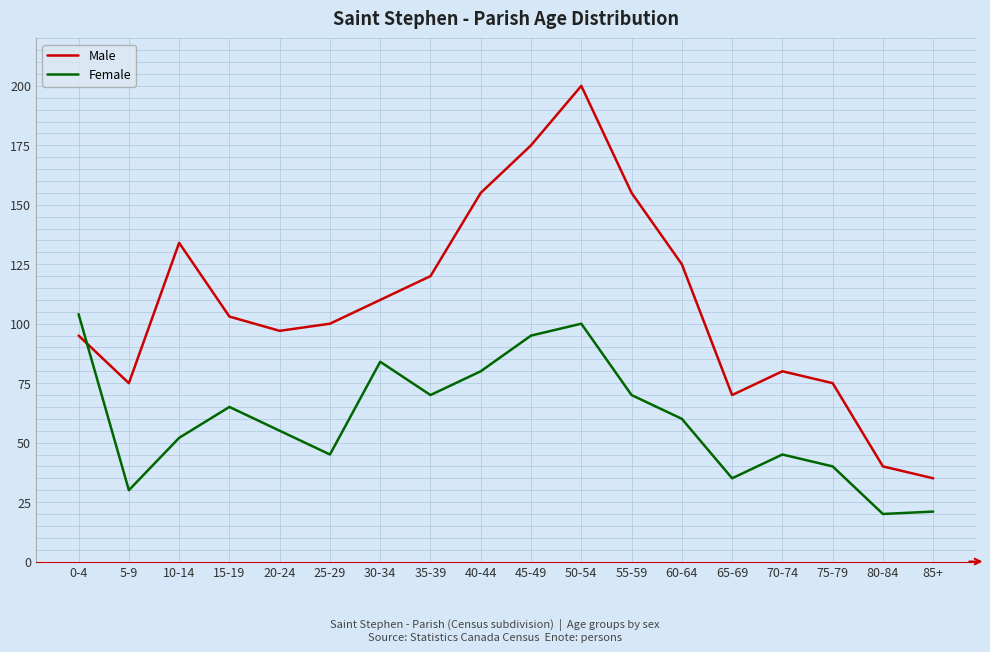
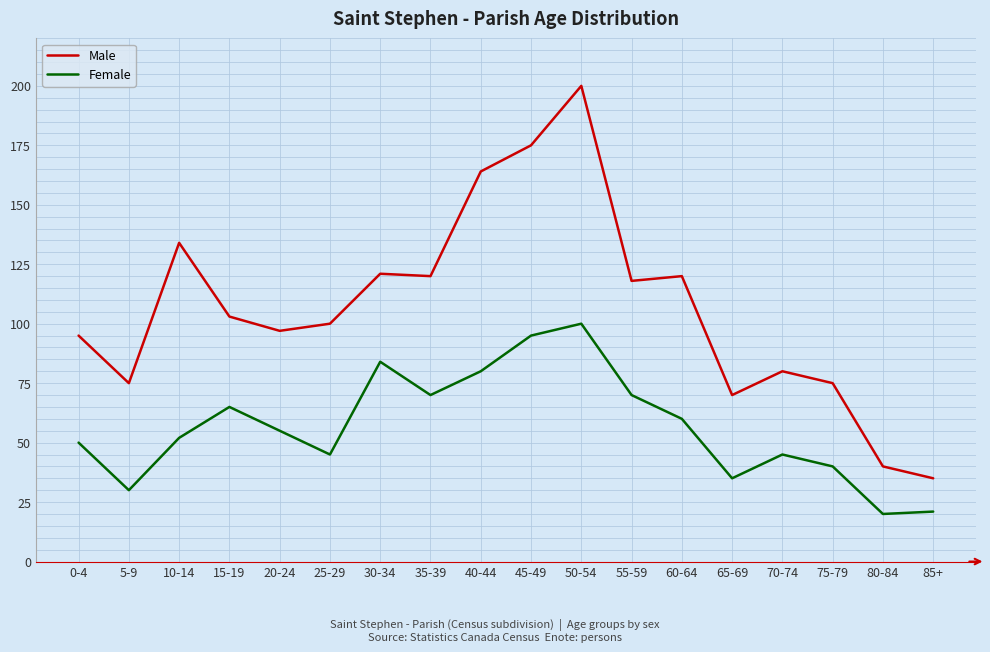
Female, 0-4: 104 -> 50
Male, 30-34: 110 -> 121
Male, 40-44: 155 -> 164
Male, 55-59: 155 -> 118
Male, 60-64: 125 -> 120
